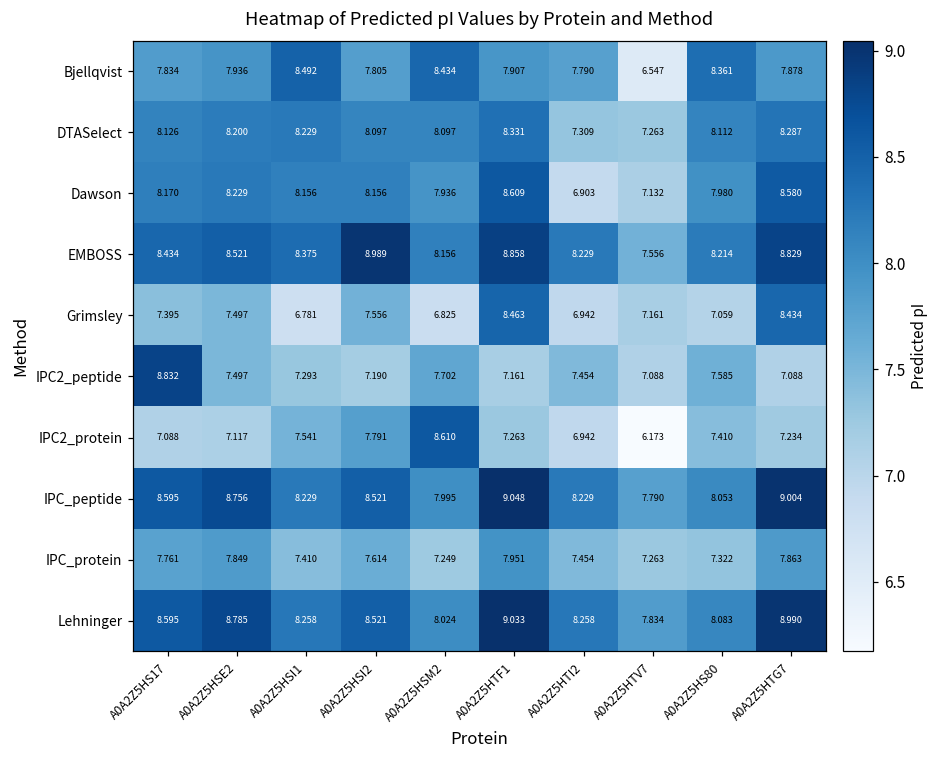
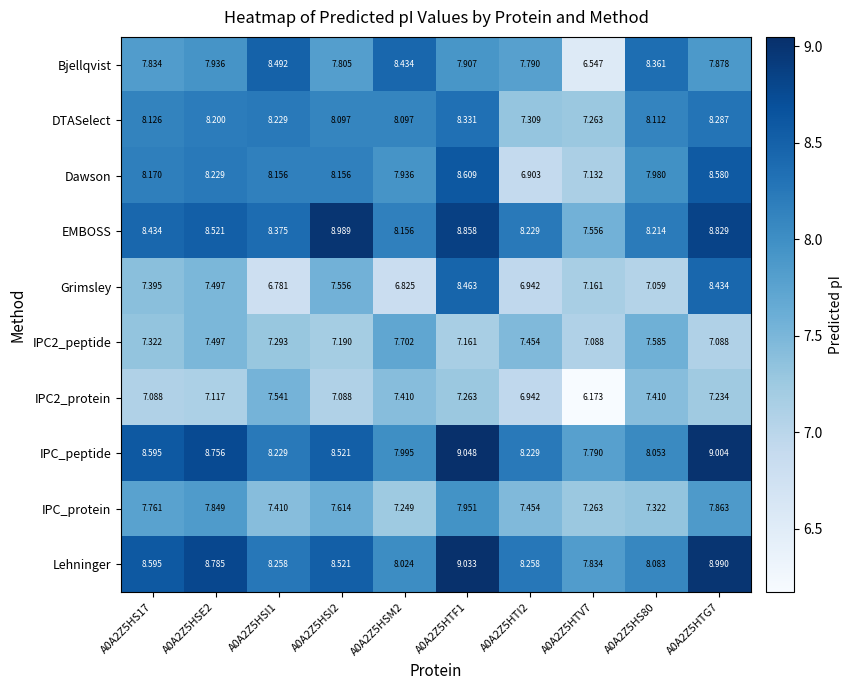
IPC2_peptide, A0A2Z5HS17: 8.832 -> 7.322
IPC2_protein, A0A2Z5HSI2: 7.791 -> 7.088
IPC2_protein, A0A2Z5HSM2: 8.610 -> 7.410
